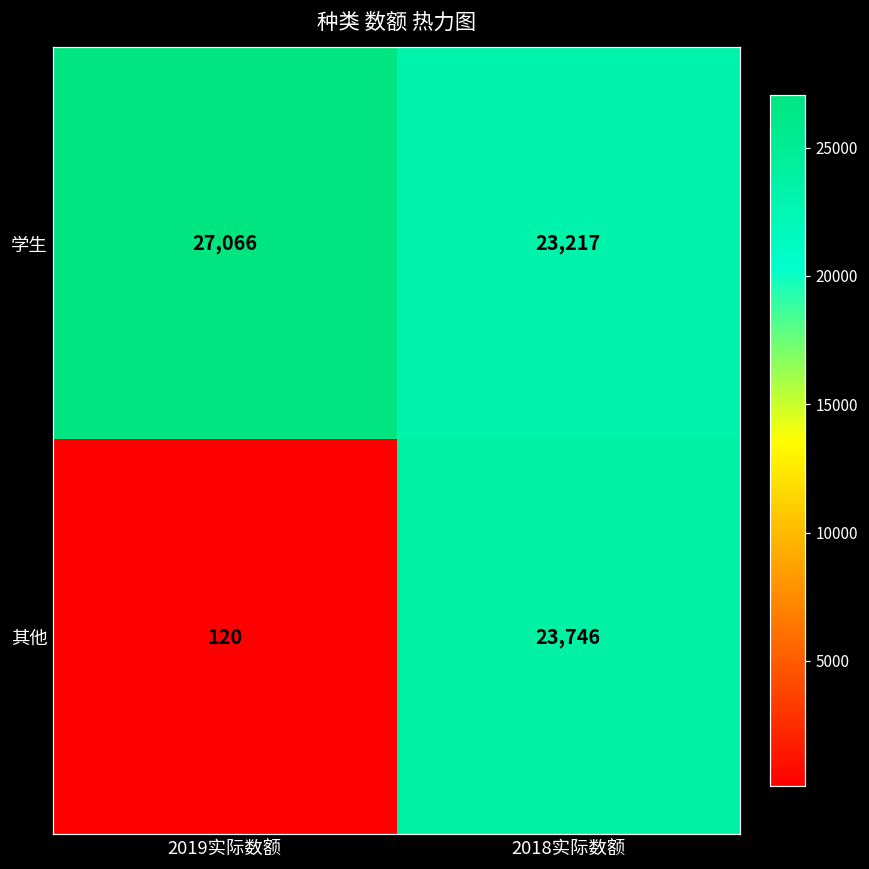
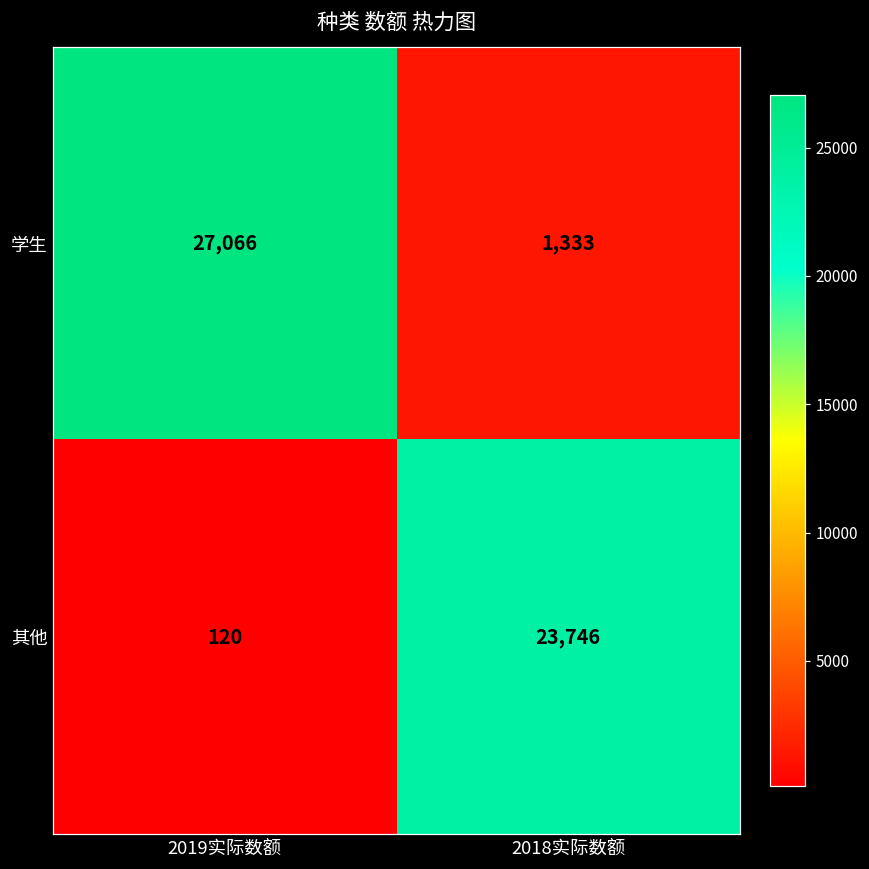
学生, 2018实际数额: 23,217 -> 1,333
